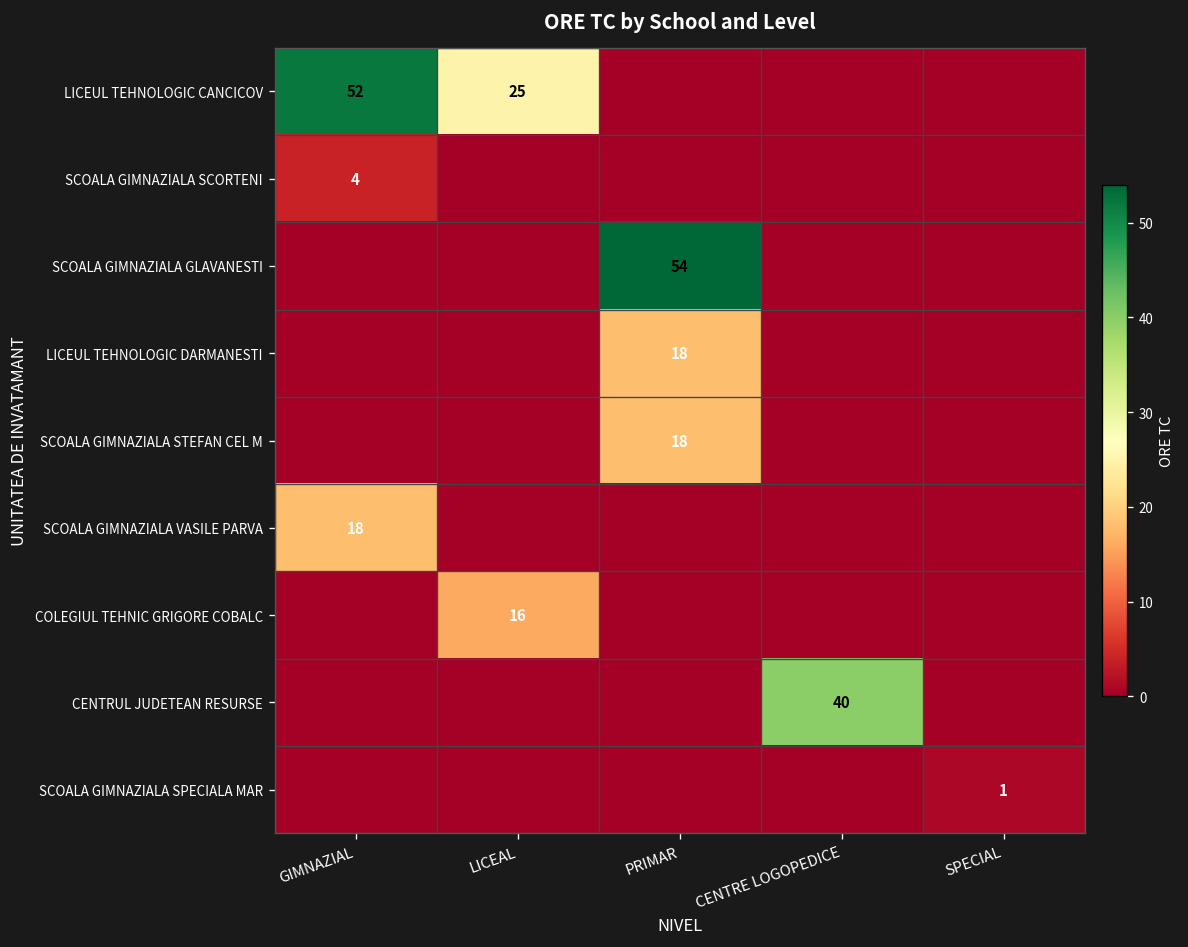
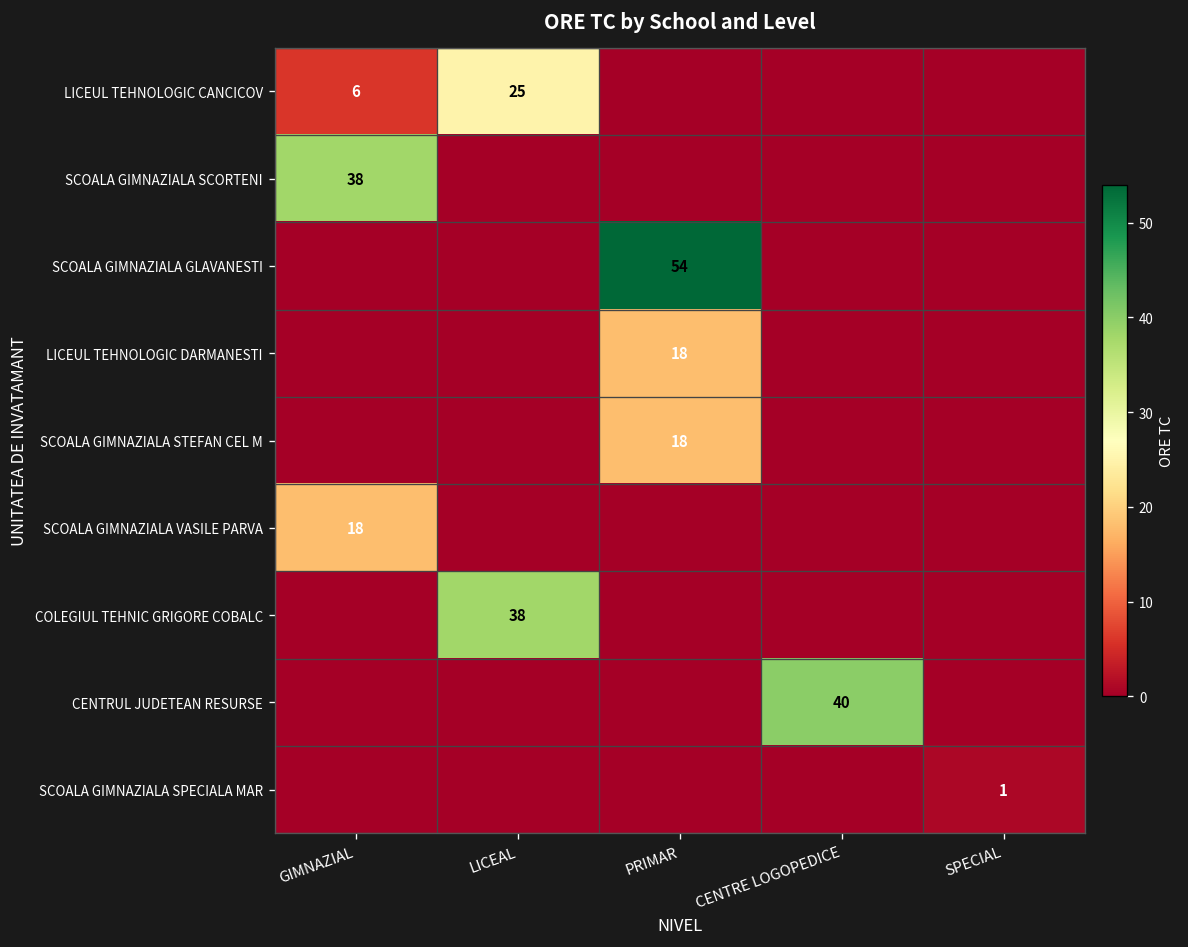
LICEUL TEHNOLOGIC CANCICOV, GIMNAZIAL: 52 -> 6
SCOALA GIMNAZIALA SCORTENI, GIMNAZIAL: 4 -> 38
COLEGIUL TEHNIC GRIGORE COBALC, LICEAL: 16 -> 38
